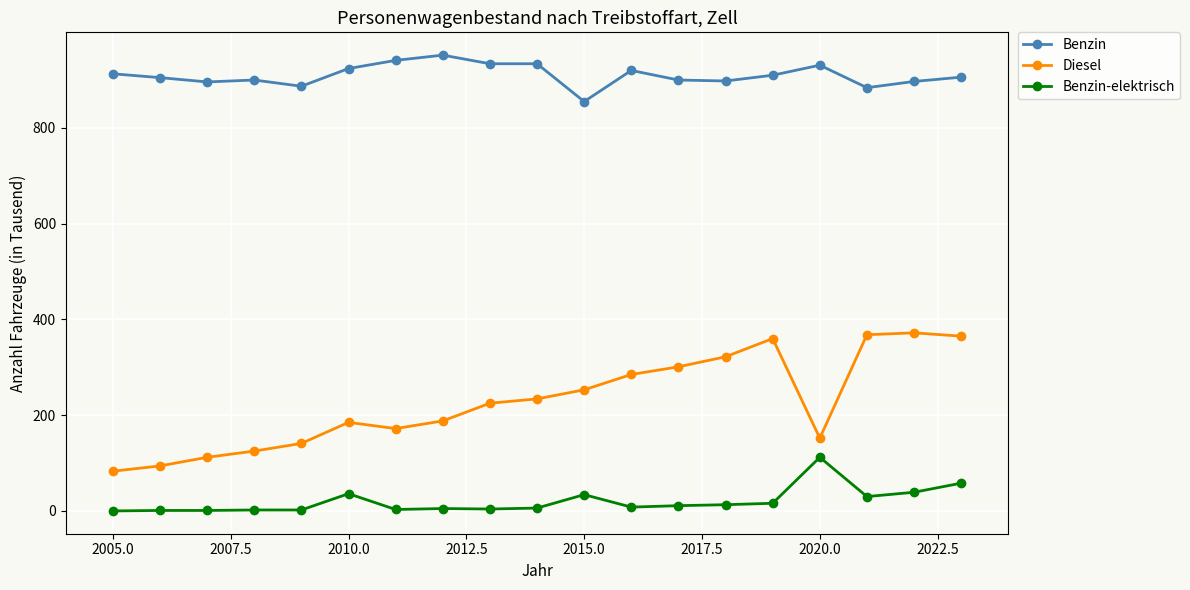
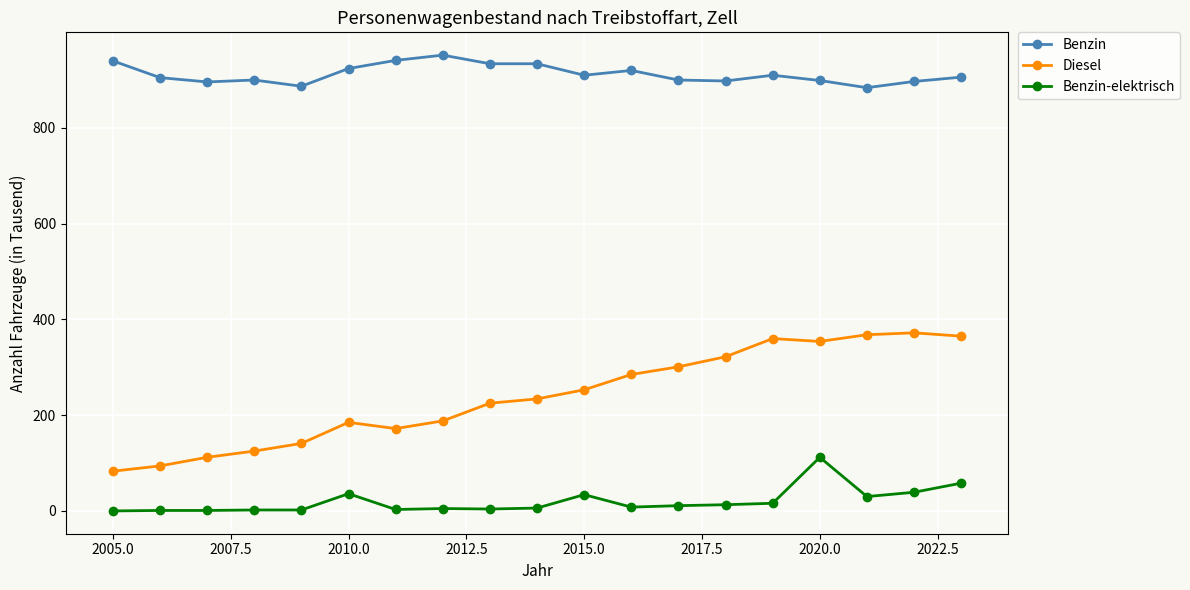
Benzin, 2005.0: 910 -> 940
Benzin, 2015.0: 860 -> 910
Benzin, 2020.0: 930 -> 900
Diesel, 2020.0: 150 -> 350
